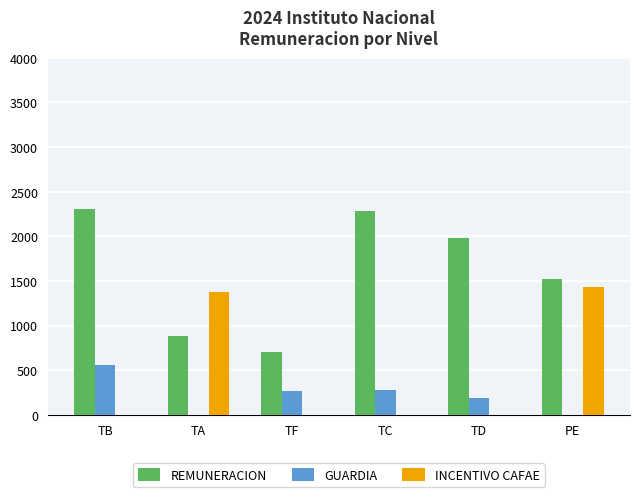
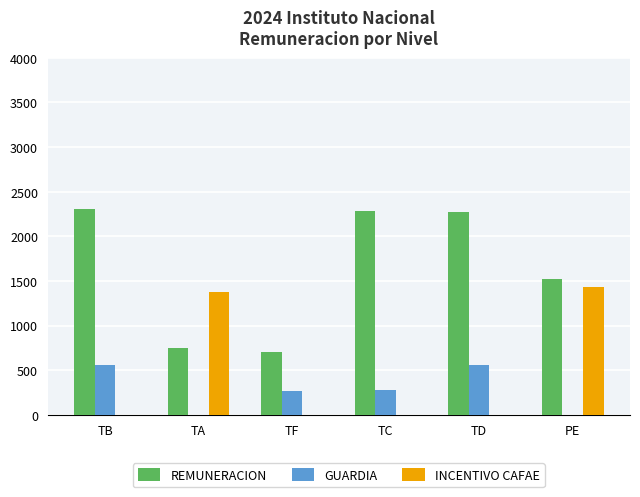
REMUNERACION, TA: 900 -> 700
REMUNERACION, TD: 2000 -> 2300
GUARDIA, TD: 200 -> 600
